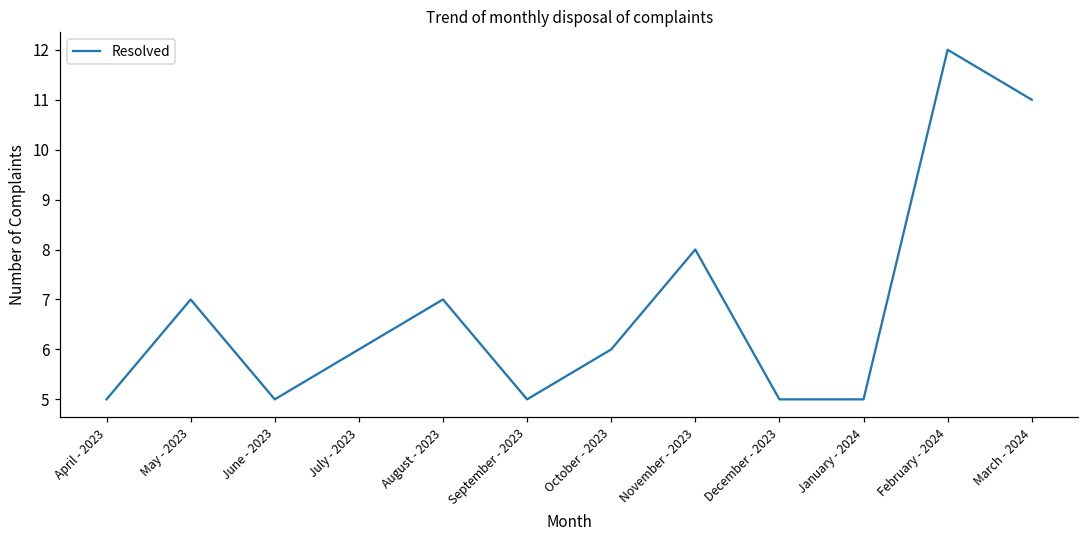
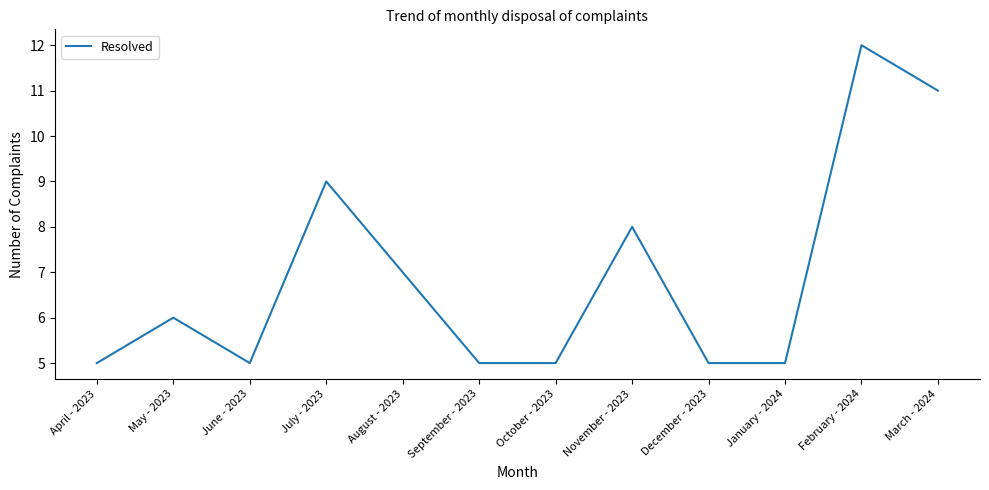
May - 2023: 7 -> 6
July - 2023: 6 -> 9
October - 2023: 6 -> 5
